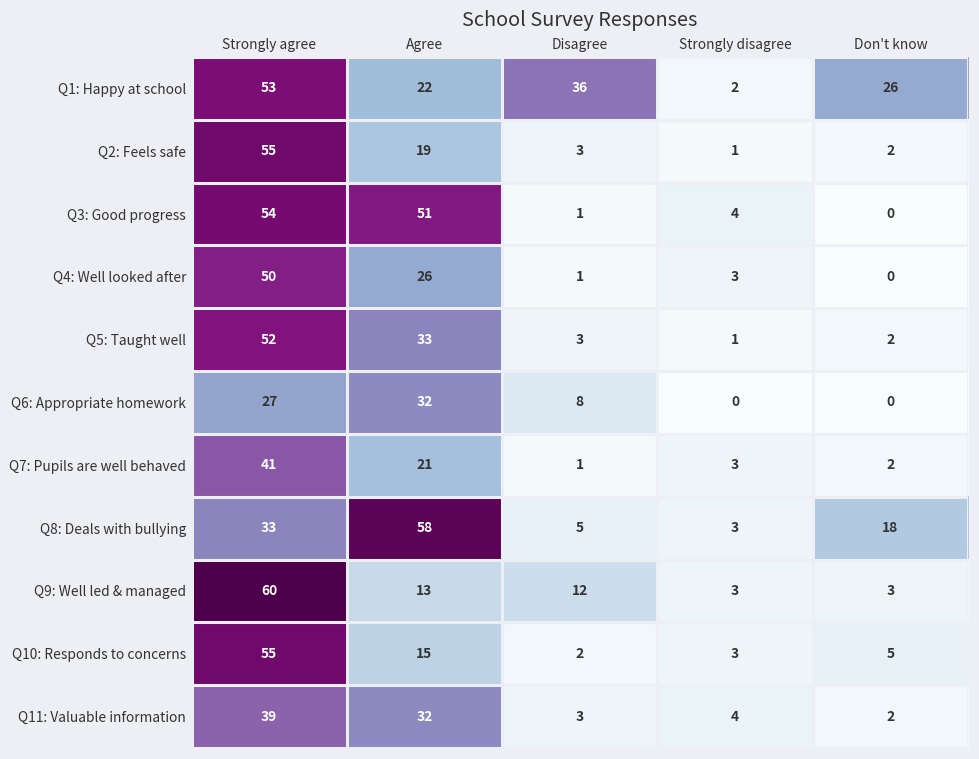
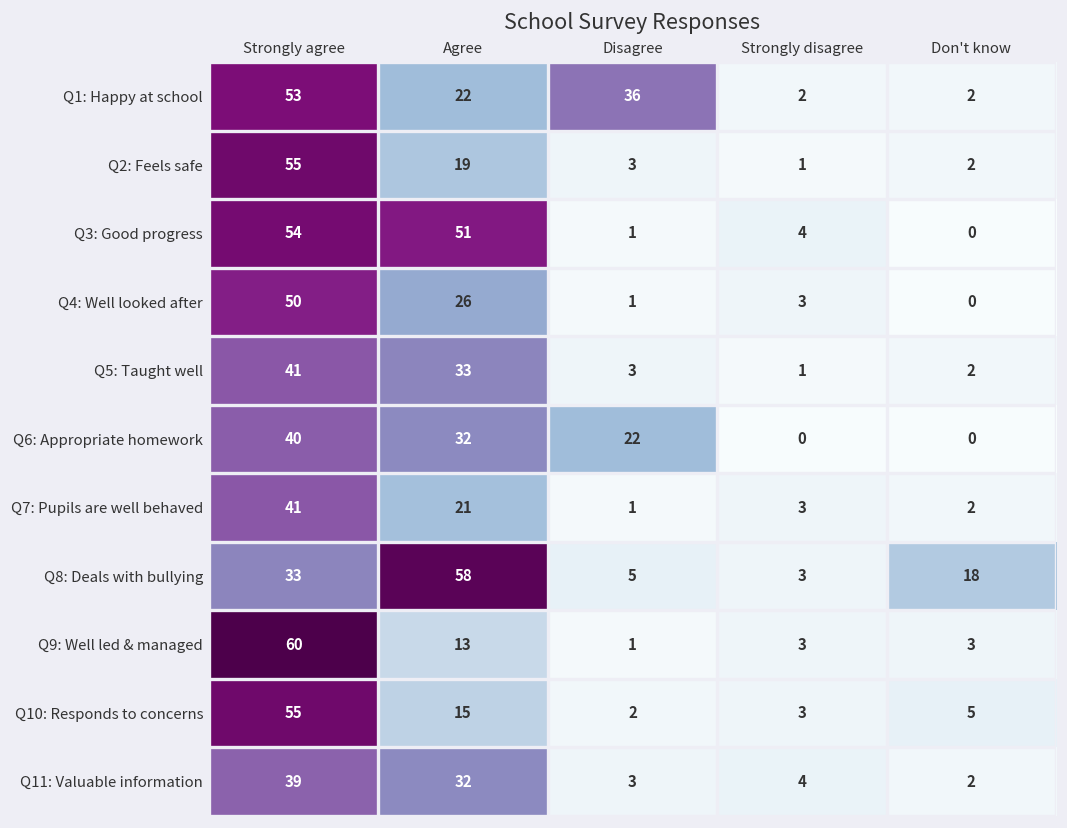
Q1: Happy at school, Don't know: 26 -> 2
Q5: Taught well, Strongly agree: 52 -> 41
Q6: Appropriate homework, Strongly agree: 27 -> 40
Q6: Appropriate homework, Disagree: 8 -> 22
Q9: Well led & managed, Disagree: 12 -> 1
